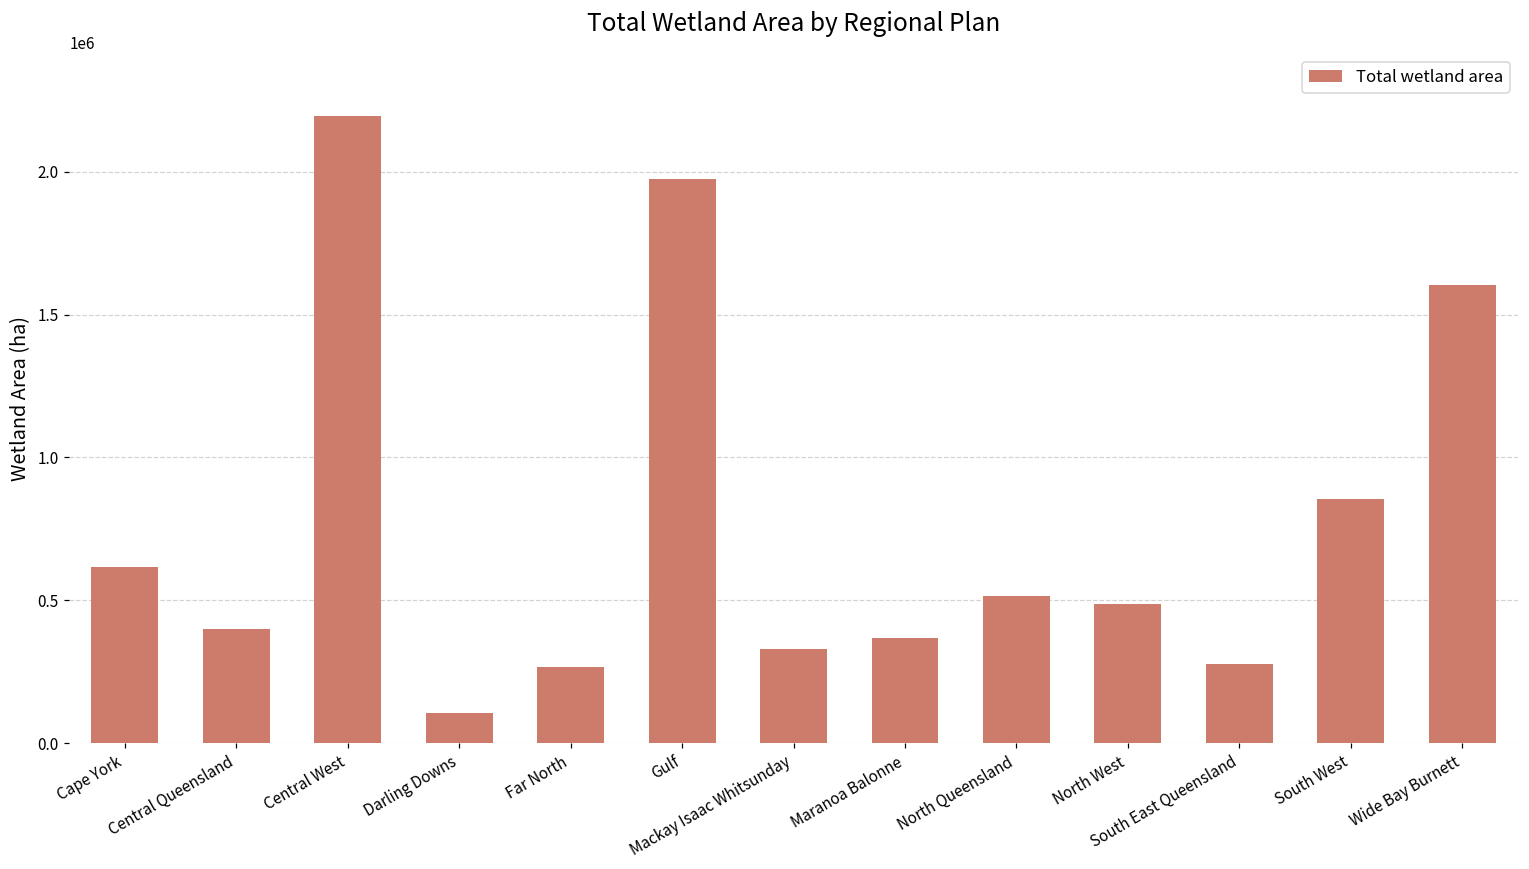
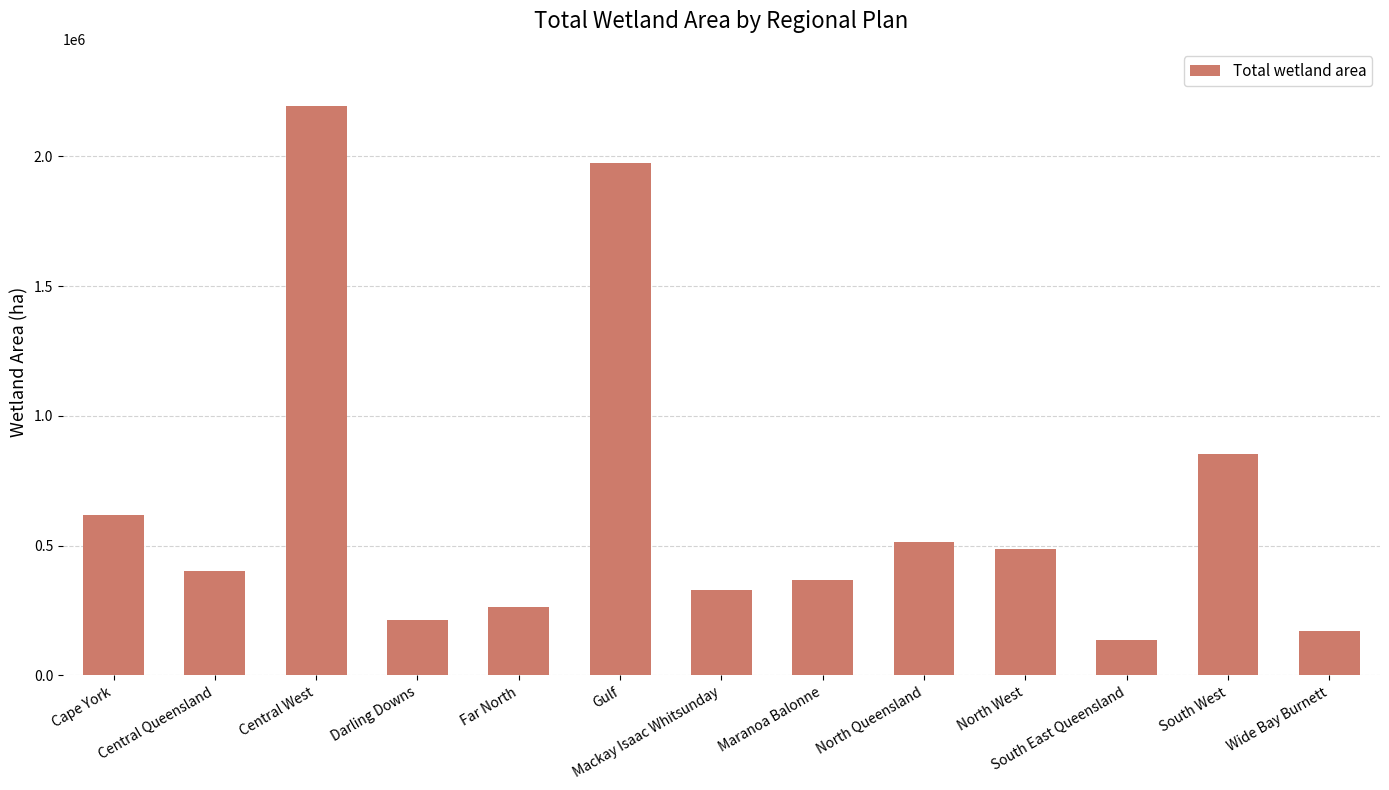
Darling Downs: 110000 -> 210000
South East Queensland: 280000 -> 140000
Wide Bay Burnett: 1610000 -> 170000
